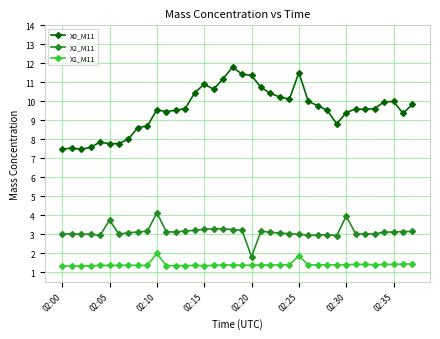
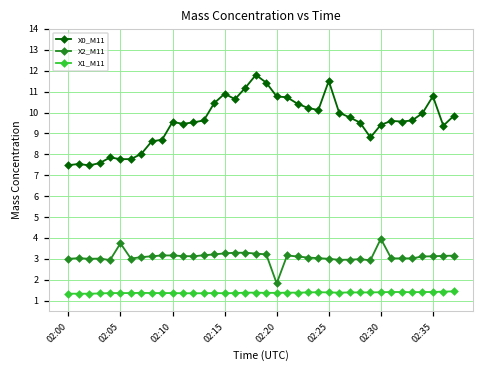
X2_M11, 02:10: 4.1 -> 3.2
X1_M11, 02:10: 2.0 -> 1.4
X0_M11, 02:20: 11.4 -> 10.8
X1_M11, 02:25: 1.9 -> 1.4
X0_M11, 02:35: 10.0 -> 10.8
